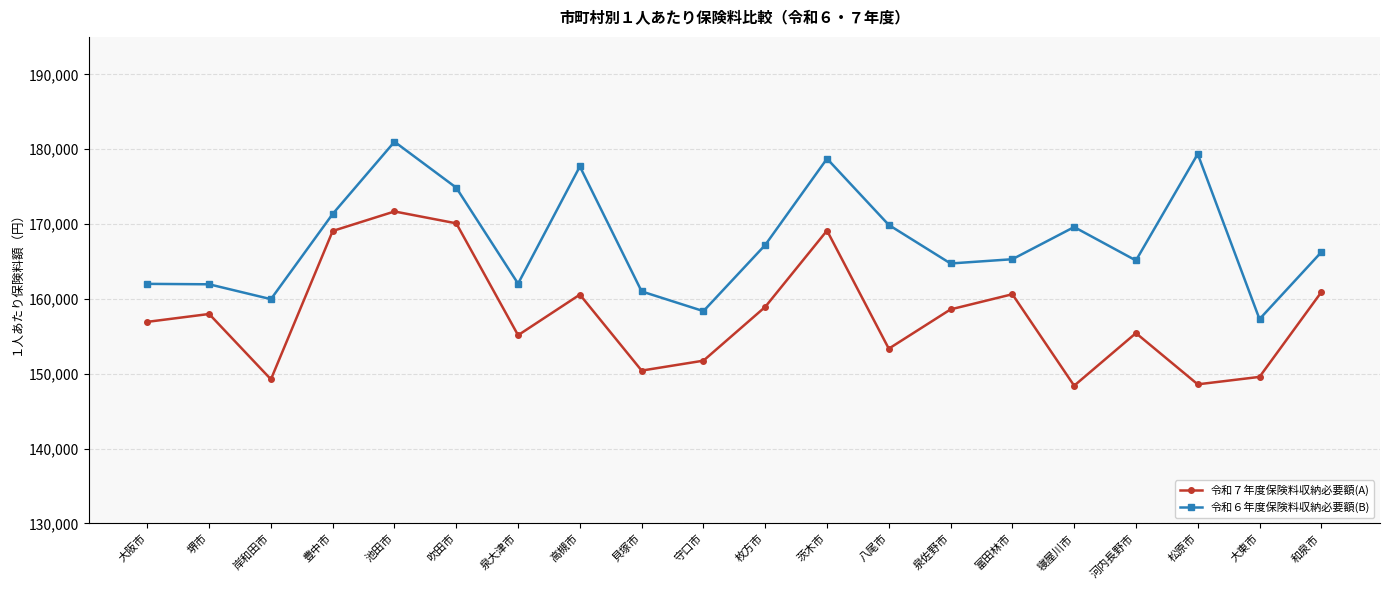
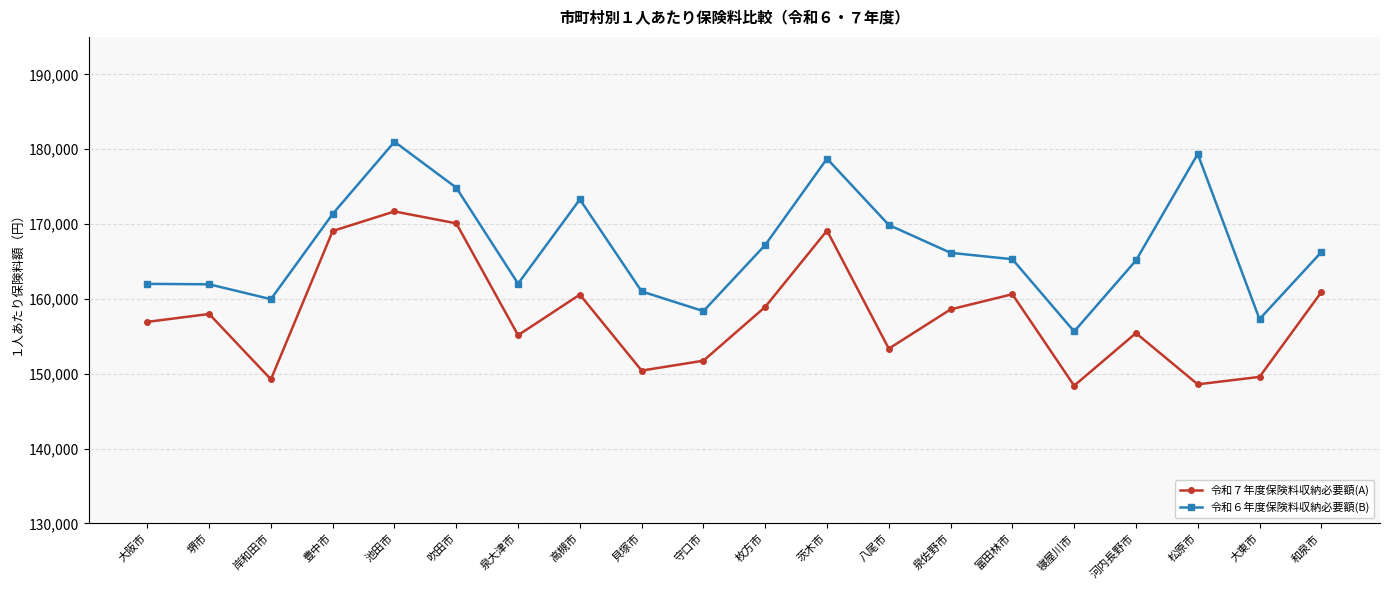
令和６年度保険料収納必要額(B), 高槻市: 178,000 -> 173,000
令和６年度保険料収納必要額(B), 泉佐野市: 165,000 -> 166,000
令和６年度保険料収納必要額(B), 寝屋川市: 170,000 -> 156,000
